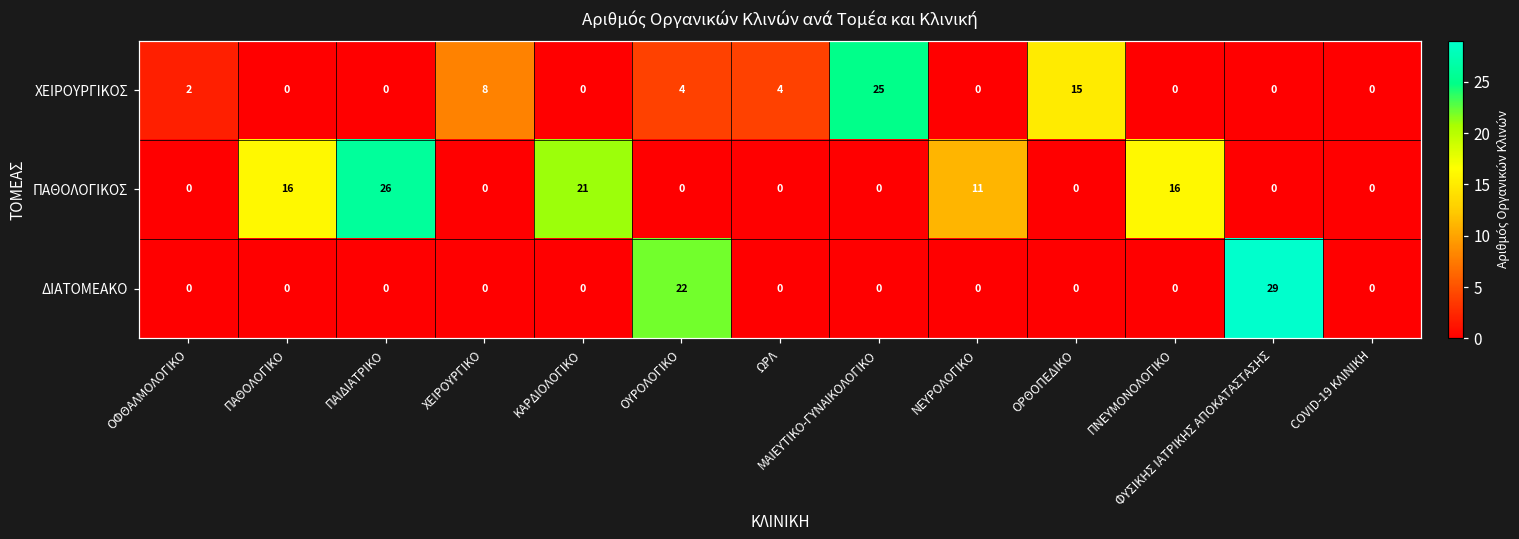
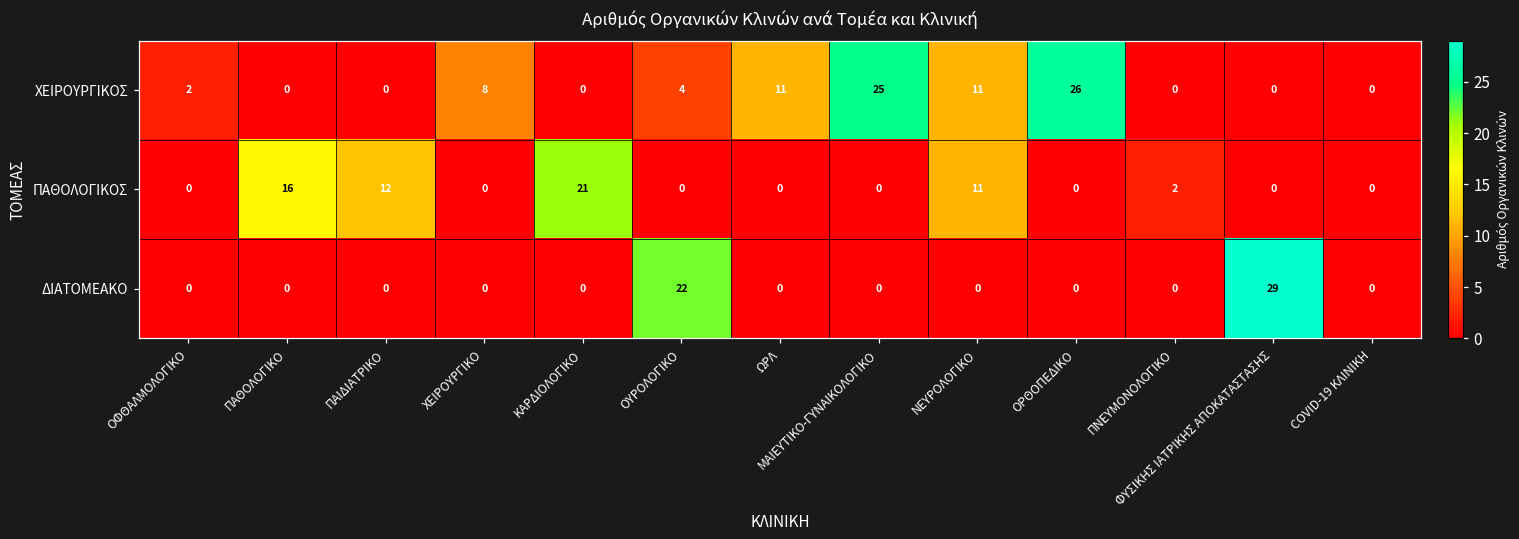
ΧΕΙΡΟΥΡΓΙΚΟΣ, ΩΡΛ: 4 -> 11
ΧΕΙΡΟΥΡΓΙΚΟΣ, ΝΕΥΡΟΛΟΓΙΚΟ: 0 -> 11
ΧΕΙΡΟΥΡΓΙΚΟΣ, ΟΡΘΟΠΕΔΙΚΟ: 15 -> 26
ΠΑΘΟΛΟΓΙΚΟΣ, ΠΑΙΔΙΑΤΡΙΚΟ: 26 -> 12
ΠΑΘΟΛΟΓΙΚΟΣ, ΠΝΕΥΜΟΝΟΛΟΓΙΚΟ: 16 -> 2
